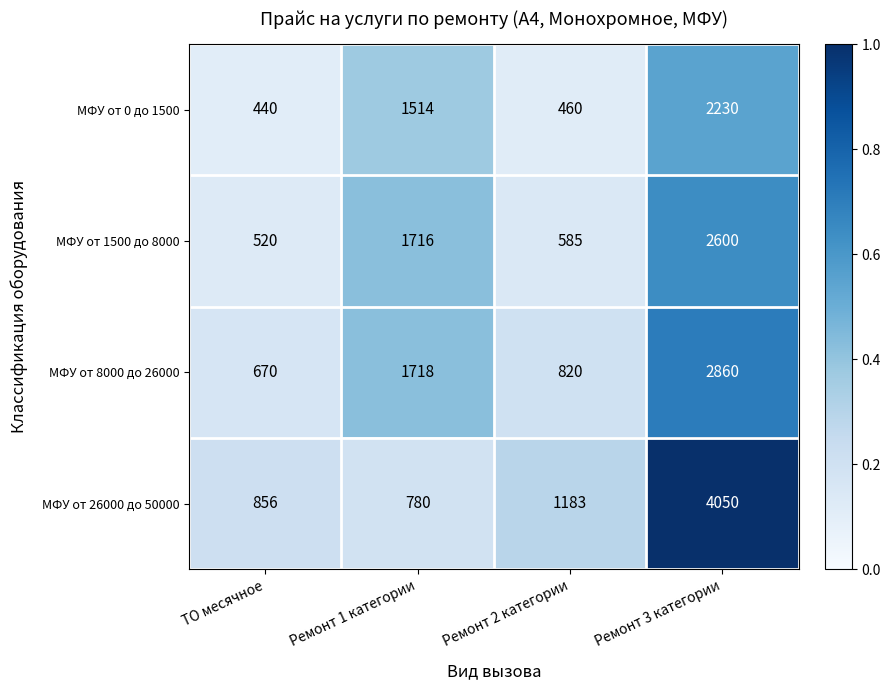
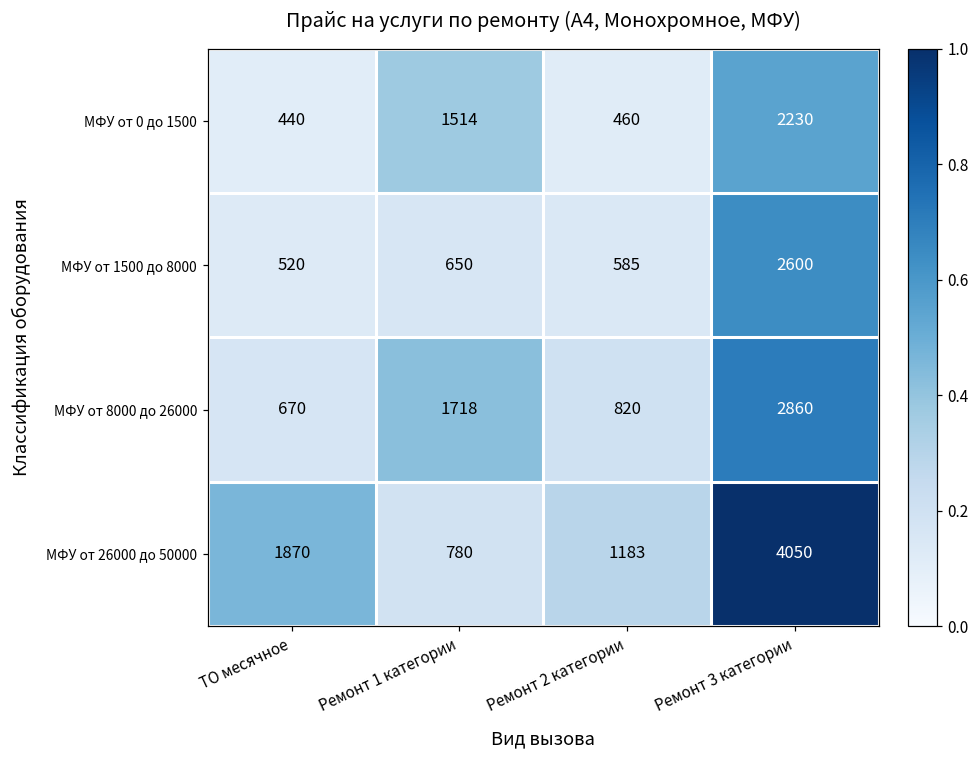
МФУ от 1500 до 8000, Ремонт 1 категории: 1716 -> 650
МФУ от 26000 до 50000, ТО месячное: 856 -> 1870
